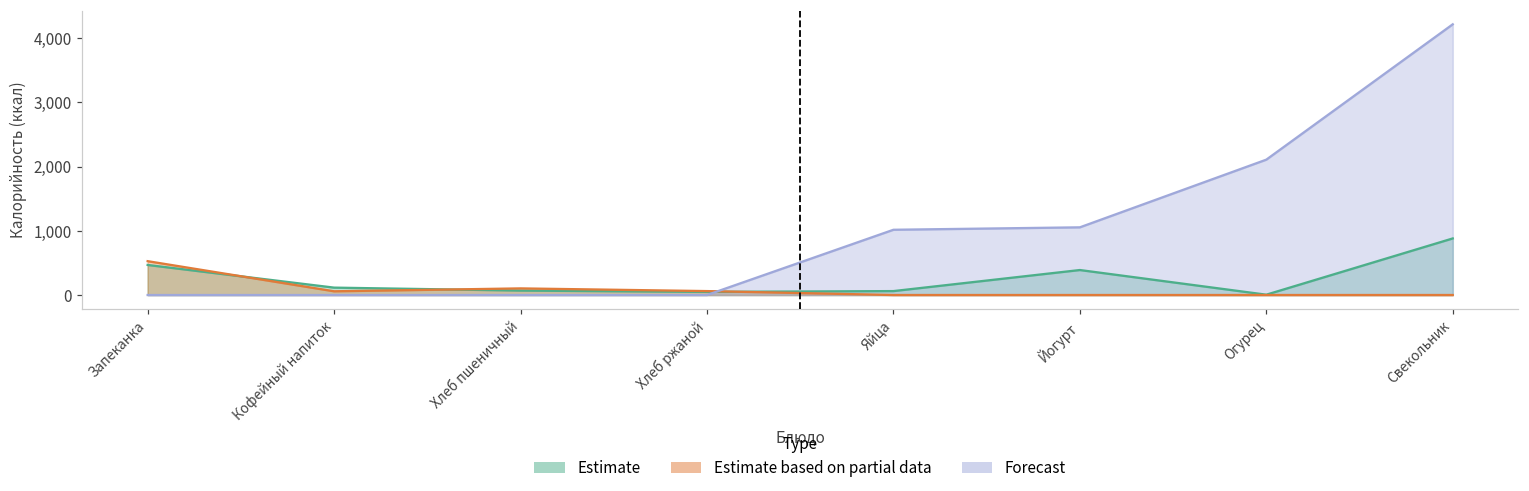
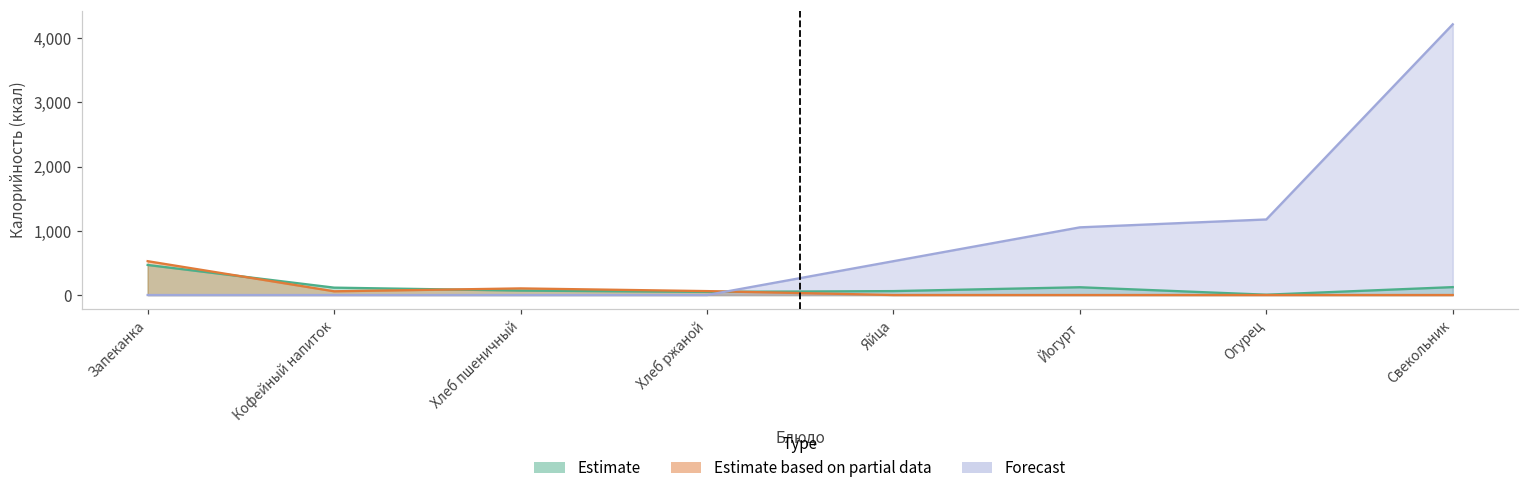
Forecast, Яйца: 1,000 -> 500
Estimate, Йогурт: 400 -> 100
Forecast, Огурец: 2,100 -> 1,200
Estimate, Свекольник: 900 -> 100
